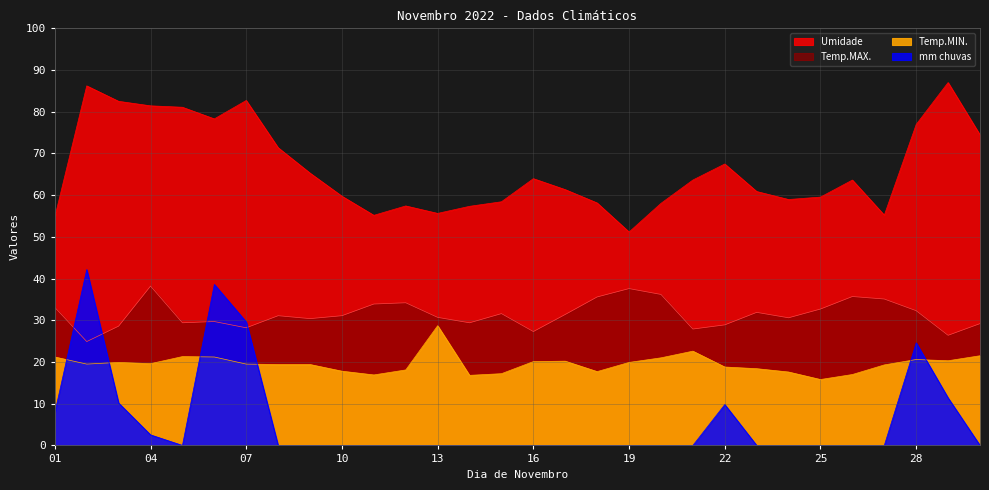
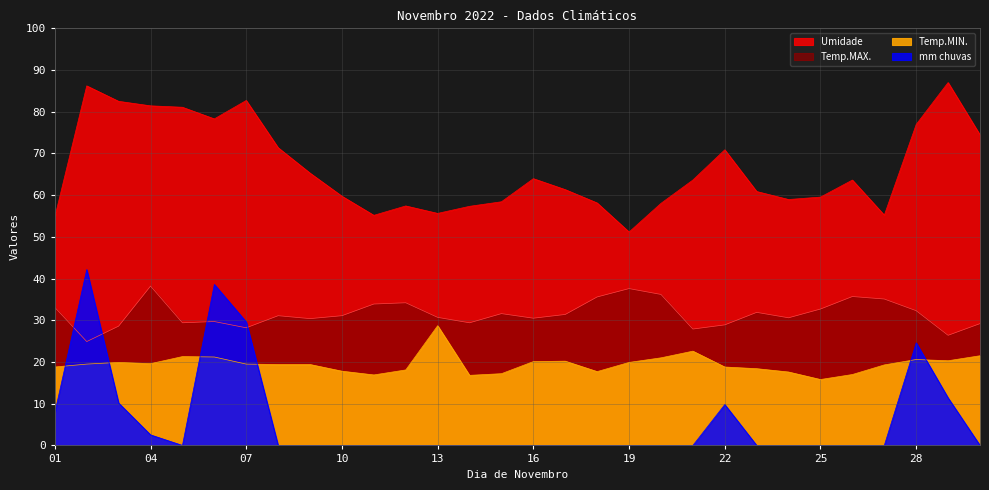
Temp.MIN., 01: 21 -> 19
Temp.MAX., 16: 27 -> 31
Umidade, 22: 67 -> 71
